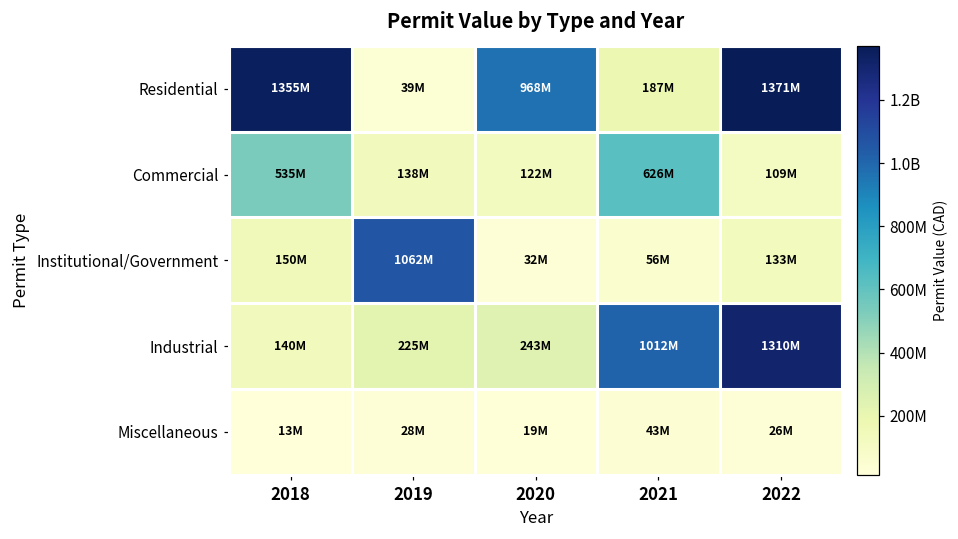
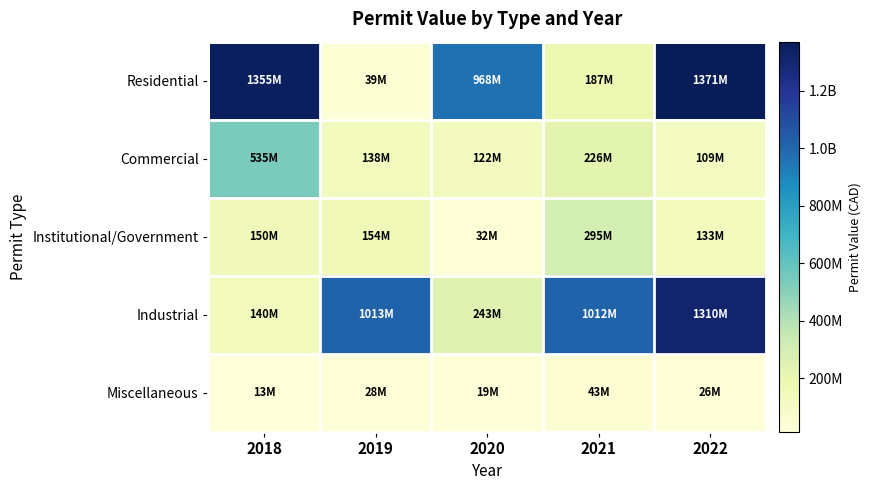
Commercial, 2021: 626M -> 226M
Institutional/Government, 2019: 1062M -> 154M
Institutional/Government, 2021: 56M -> 295M
Industrial, 2019: 225M -> 1013M
